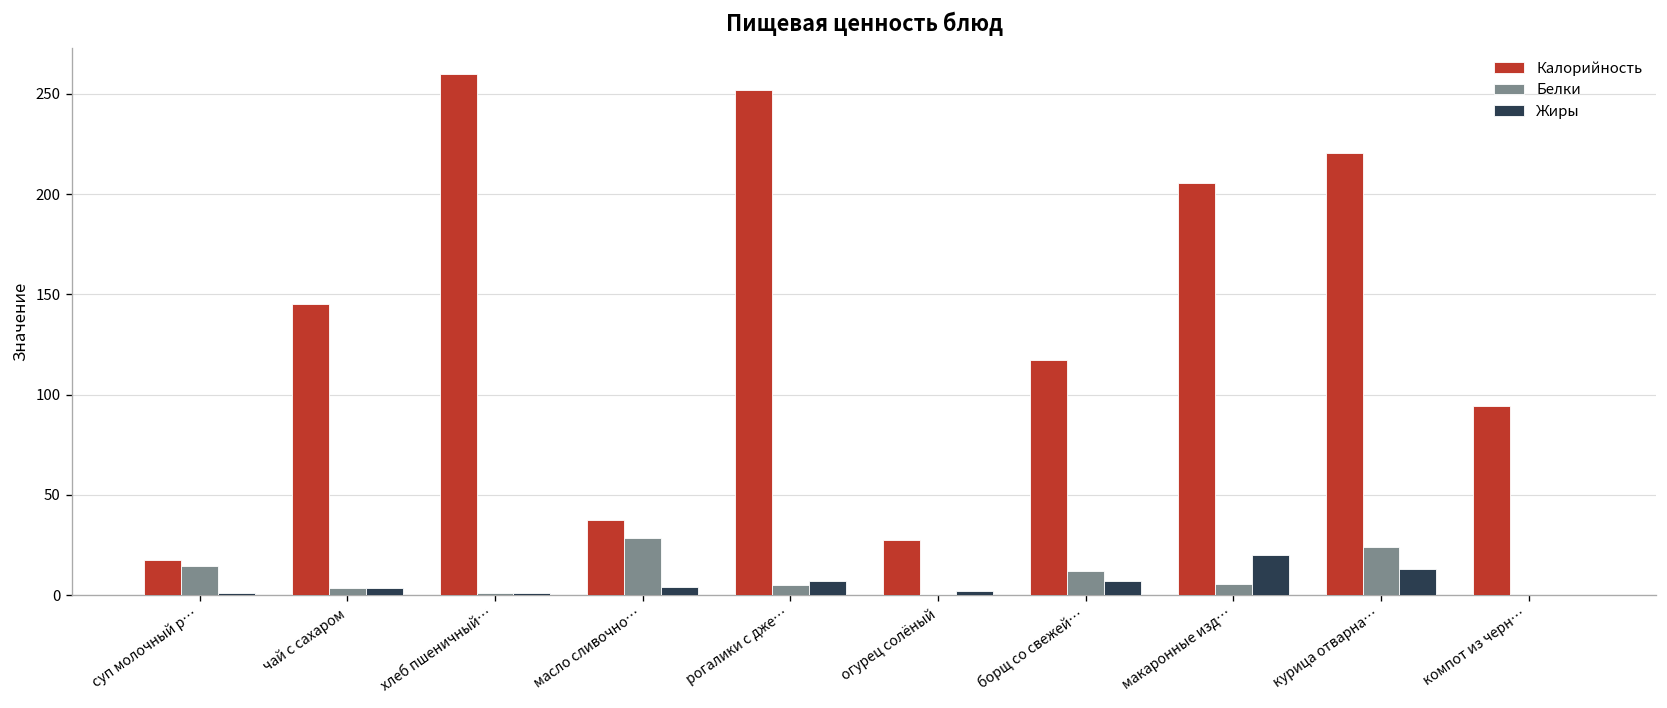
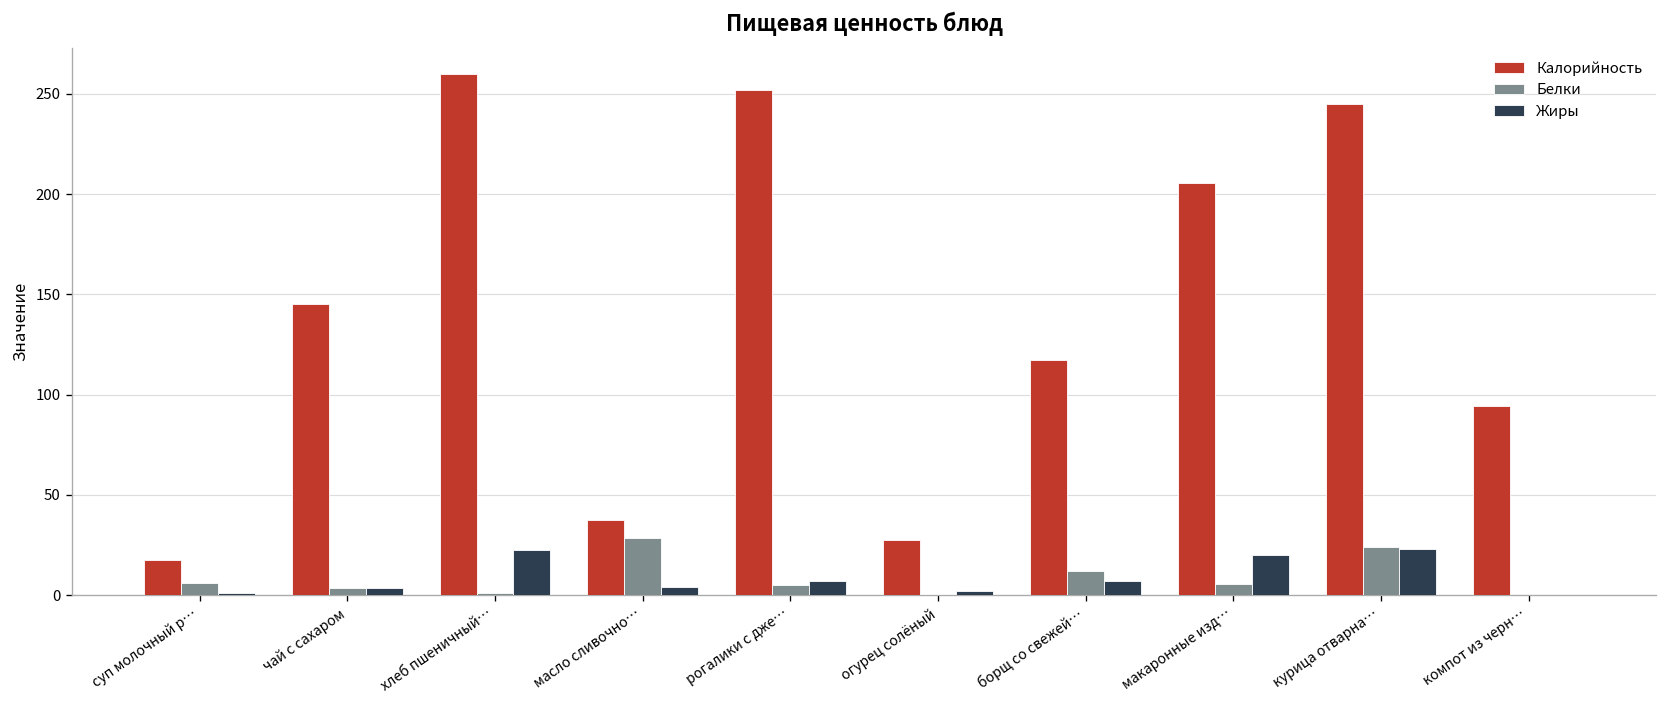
Белки, суп молочный р…: 15 -> 6
Жиры, хлеб пшеничный…: 1 -> 22
Калорийность, курица отварна…: 221 -> 245
Жиры, курица отварна…: 13 -> 23
